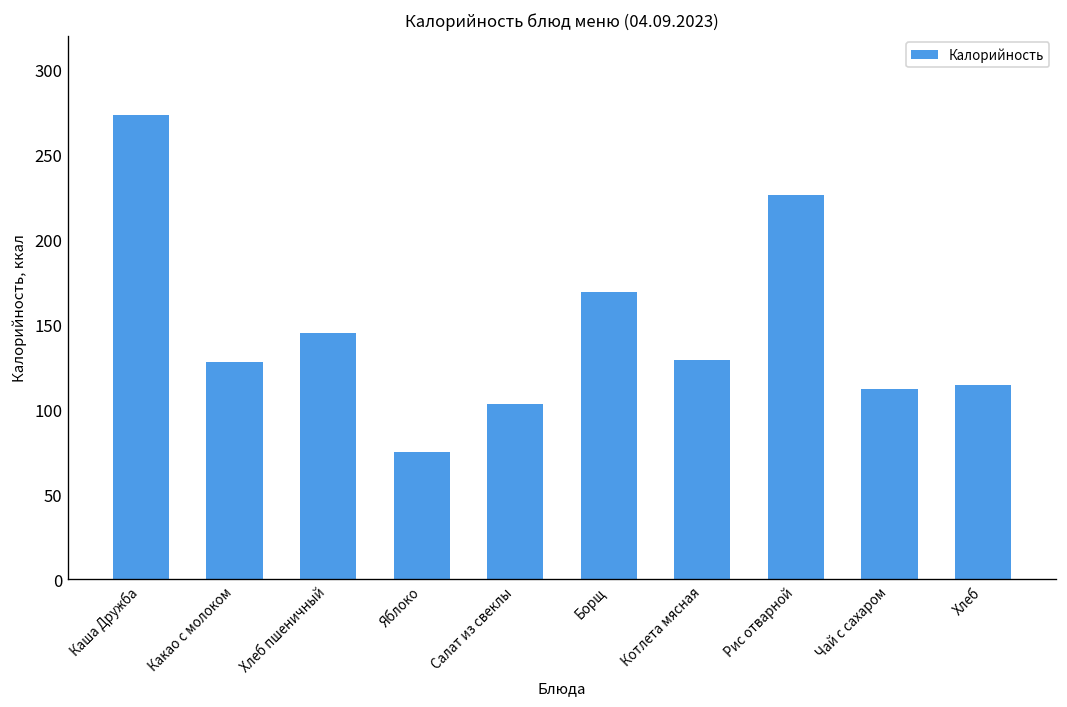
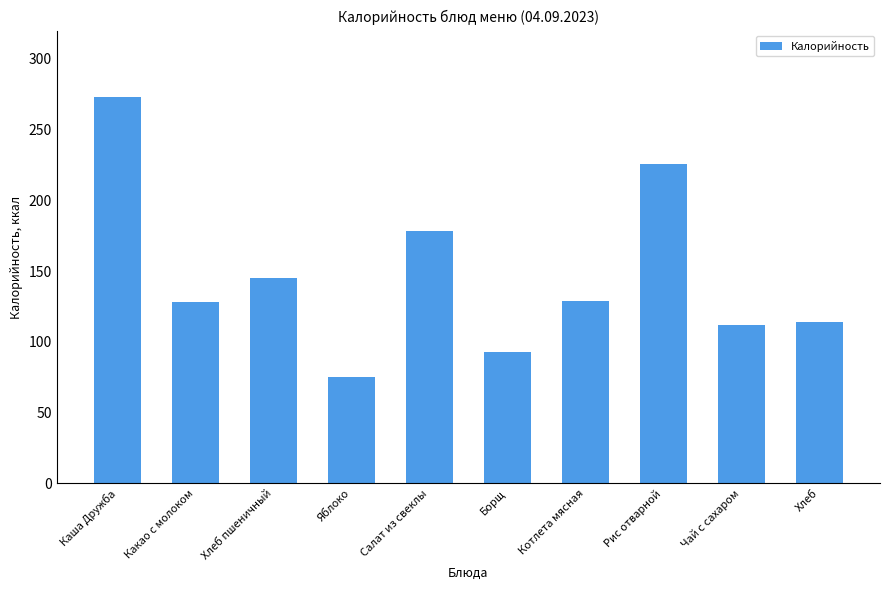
Салат из свеклы: 103 -> 178
Борщ: 169 -> 93
